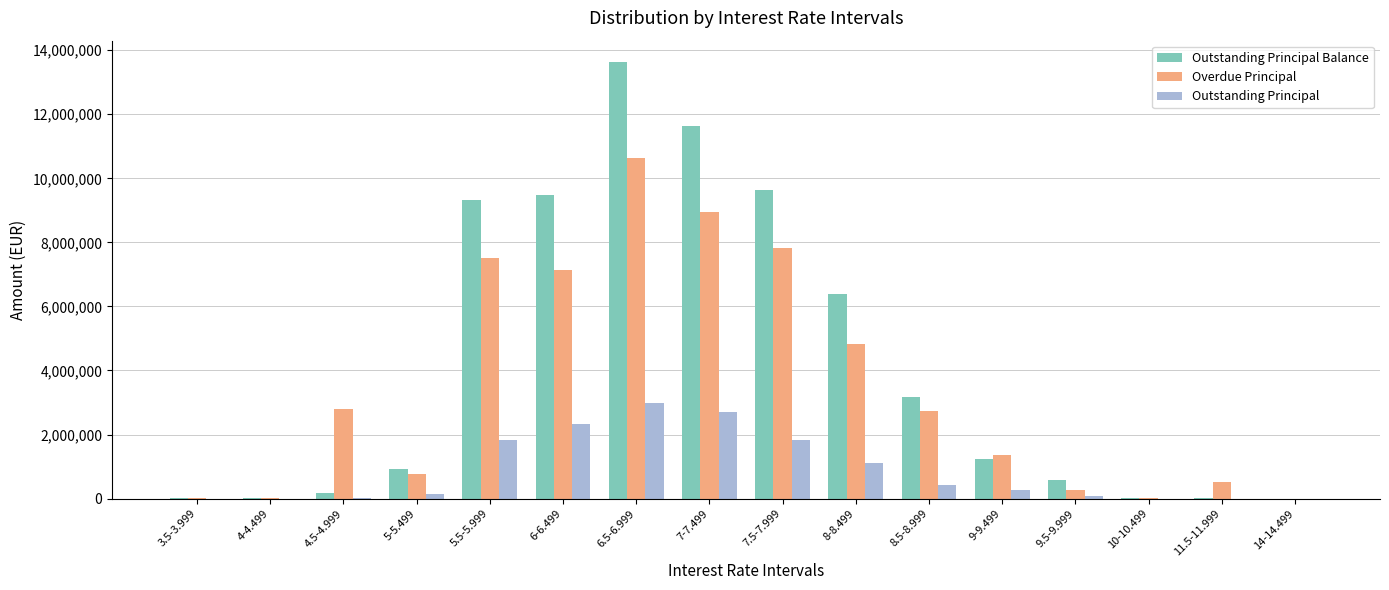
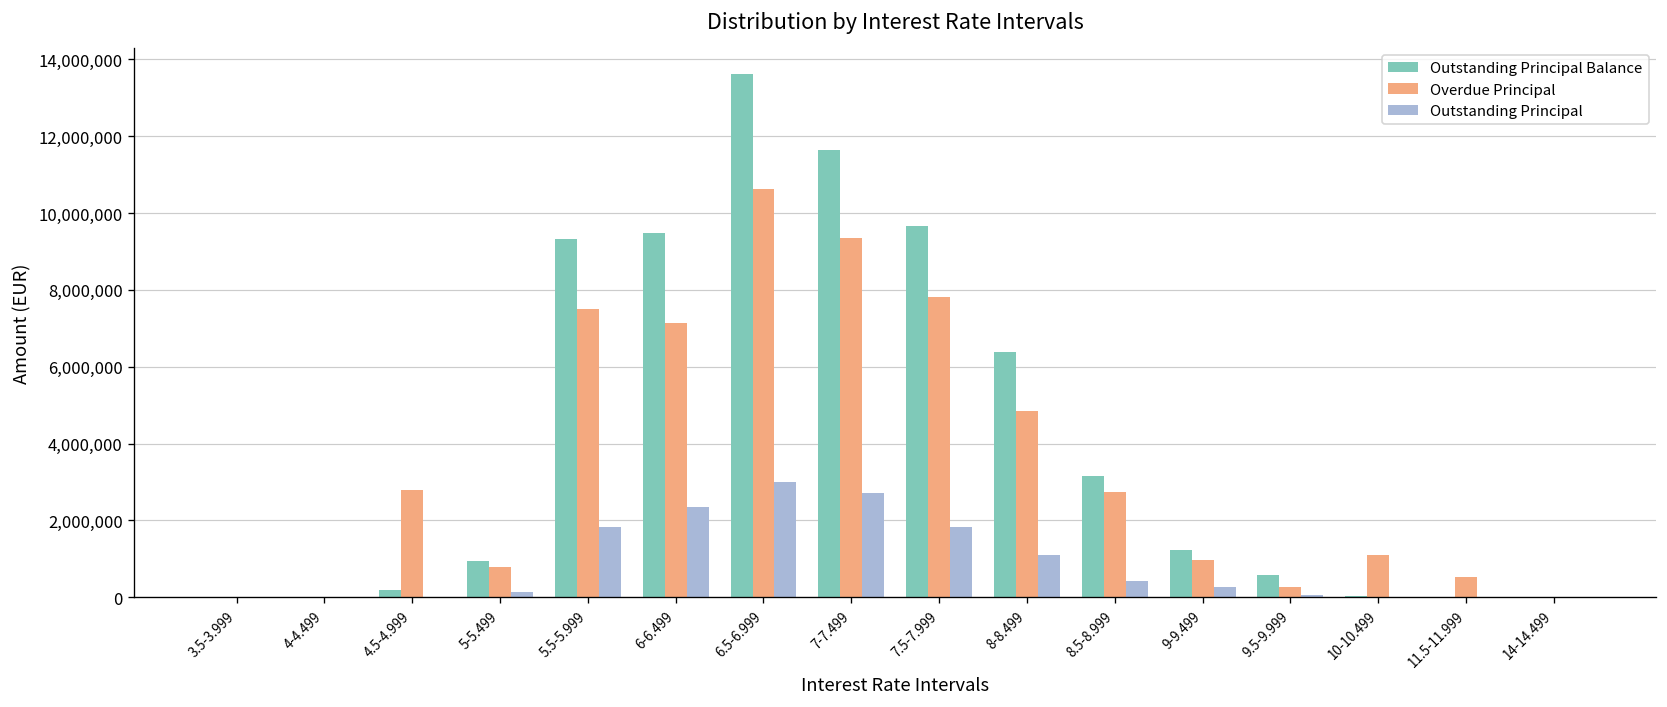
Overdue Principal, 7-7.499: 8,900,000 -> 9,300,000
Overdue Principal, 9-9.499: 1,400,000 -> 1,000,000
Overdue Principal, 10-10.499: 0 -> 1,100,000
